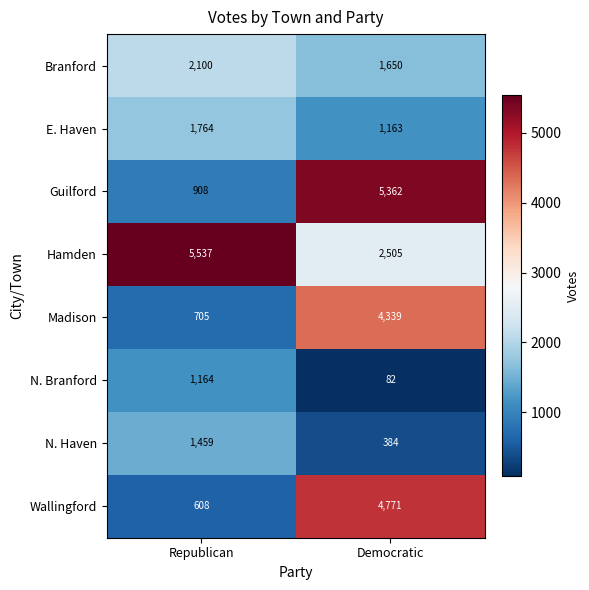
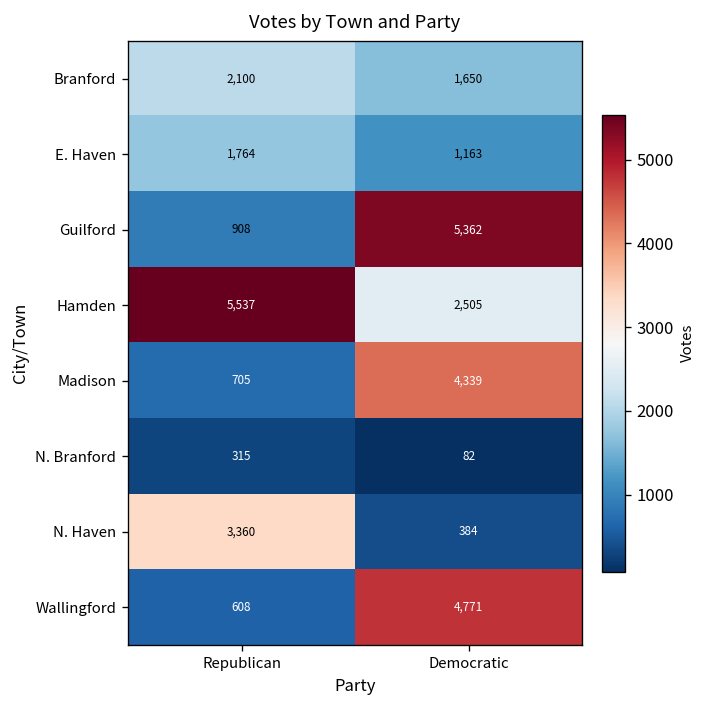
N. Branford, Republican: 1,164 -> 315
N. Haven, Republican: 1,459 -> 3,360
